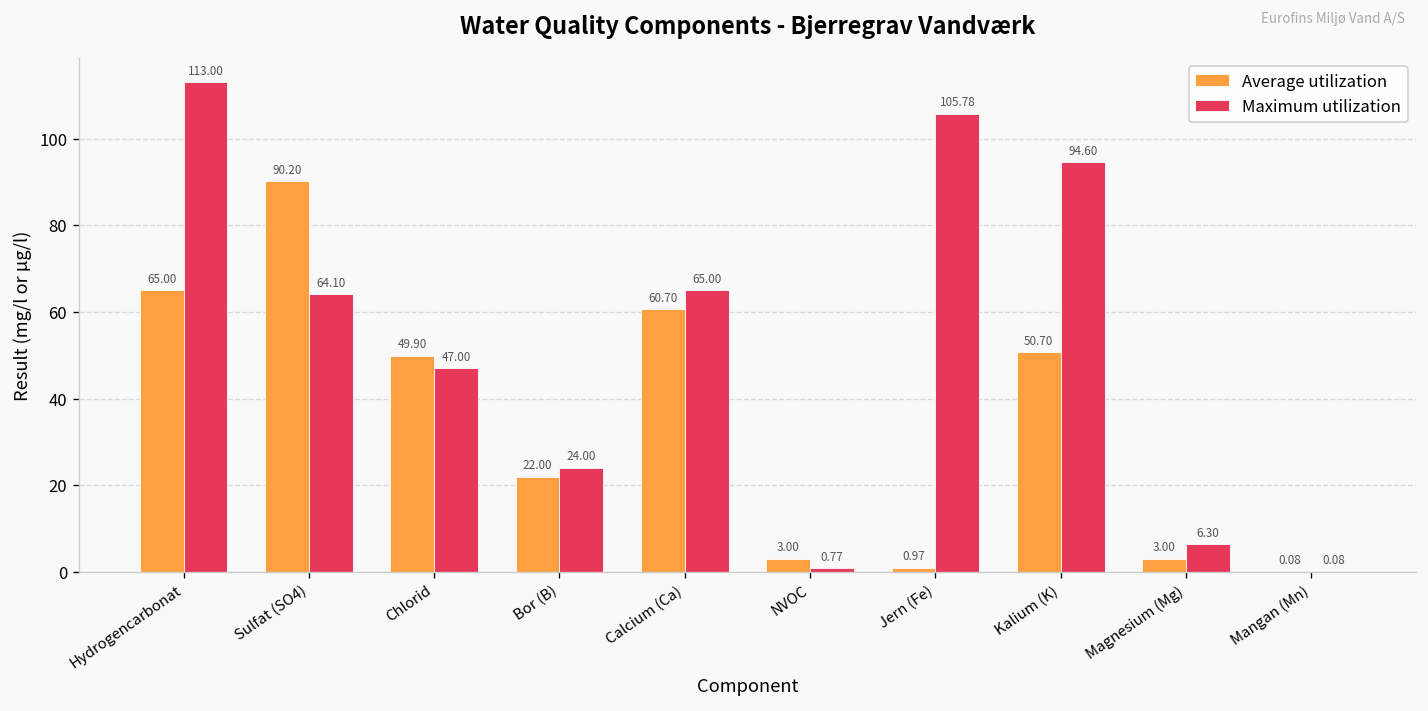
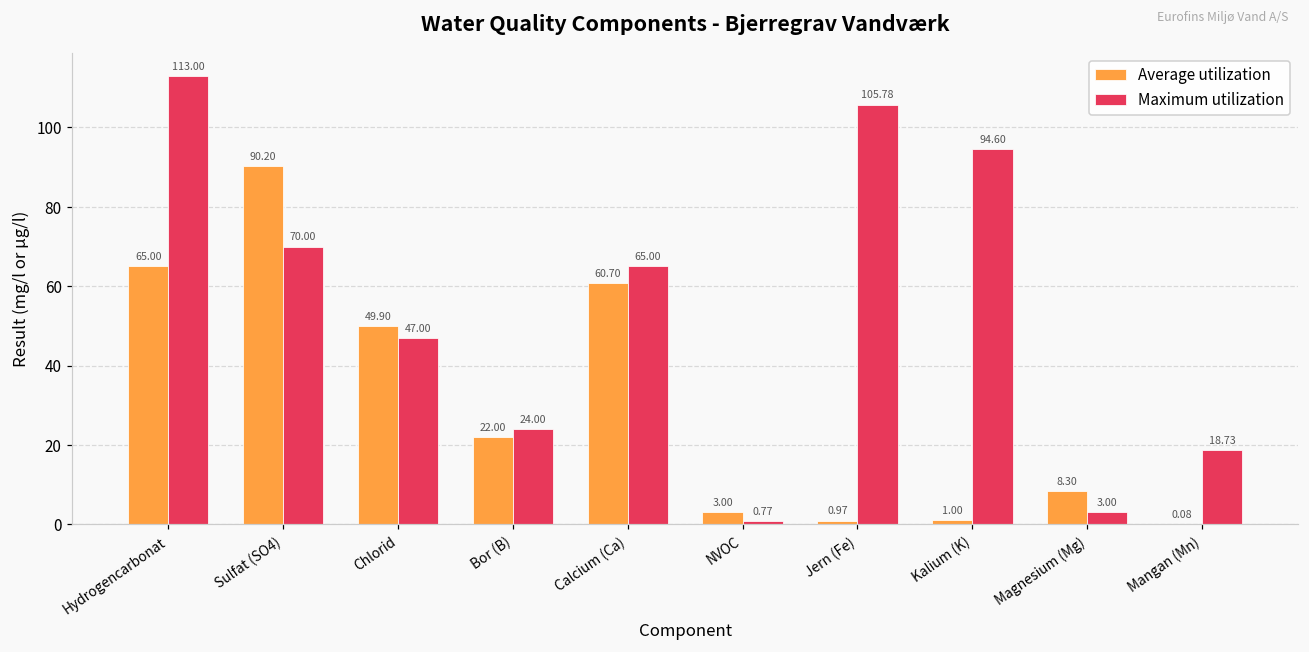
Maximum utilization, Sulfat (SO4): 64.10 -> 70.00
Average utilization, Kalium (K): 50.70 -> 1.00
Average utilization, Magnesium (Mg): 3.00 -> 8.30
Maximum utilization, Magnesium (Mg): 6.30 -> 3.00
Maximum utilization, Mangan (Mn): 0.08 -> 18.73
